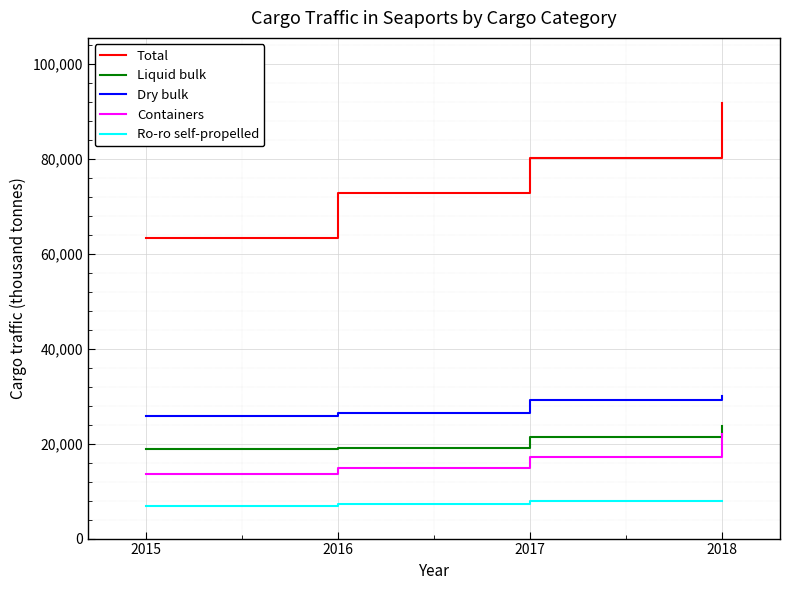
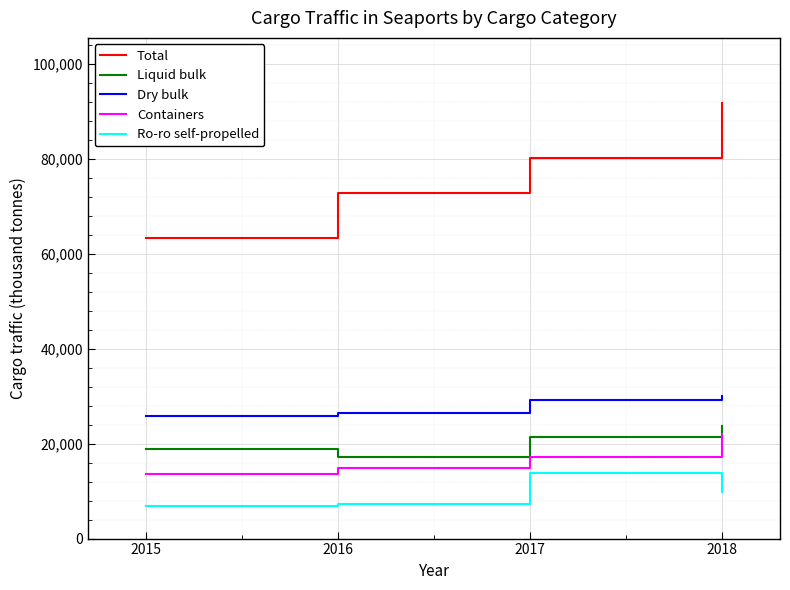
Liquid bulk, 2016: 19,000 -> 17,000
Ro-ro self-propelled, 2017: 8,000 -> 14,000
Ro-ro self-propelled, 2018: 8,000 -> 10,000
